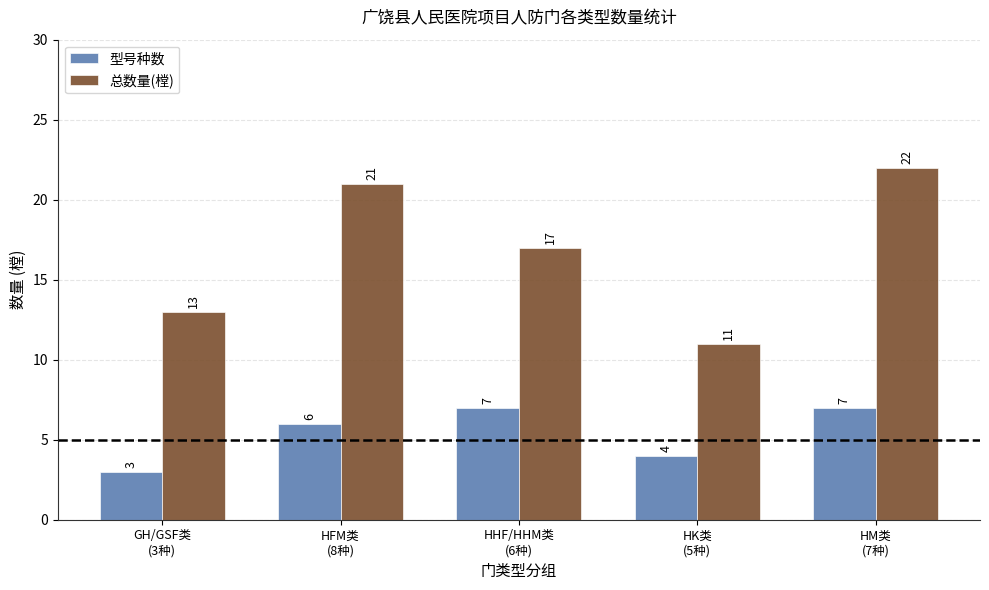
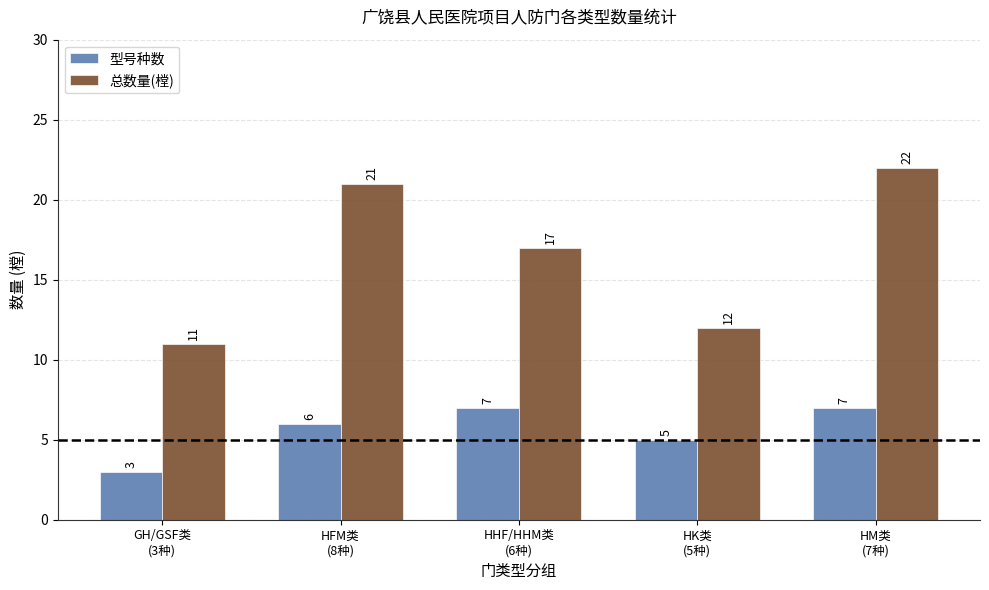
总数量(樘), GH/GSF类 (3种): 13 -> 11
型号种数, HK类 (5种): 4 -> 5
总数量(樘), HK类 (5种): 11 -> 12
